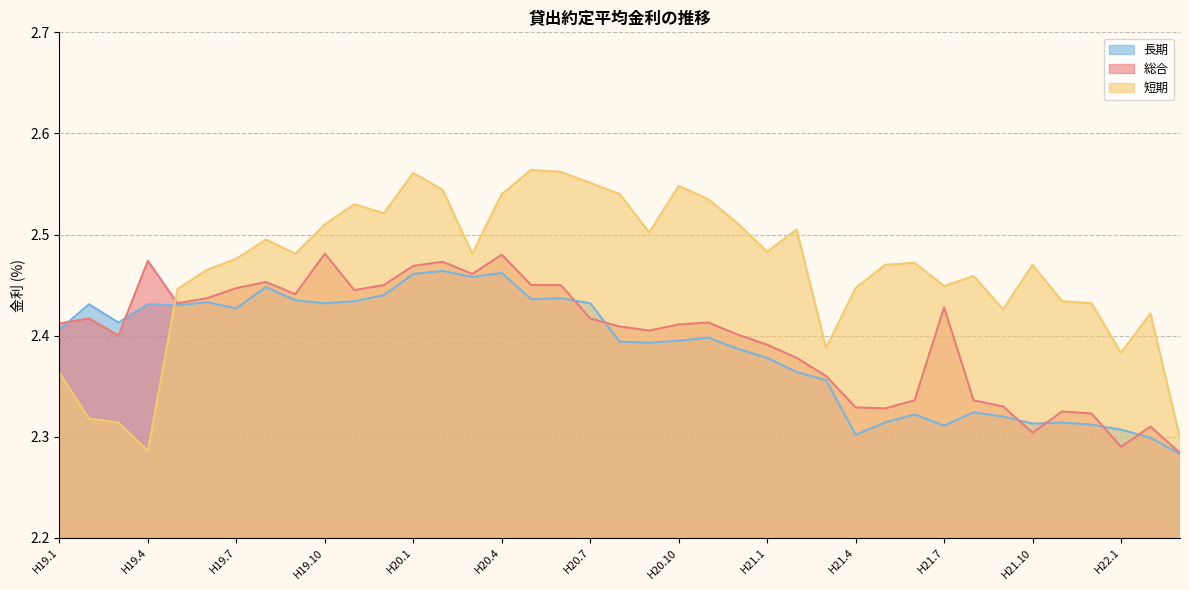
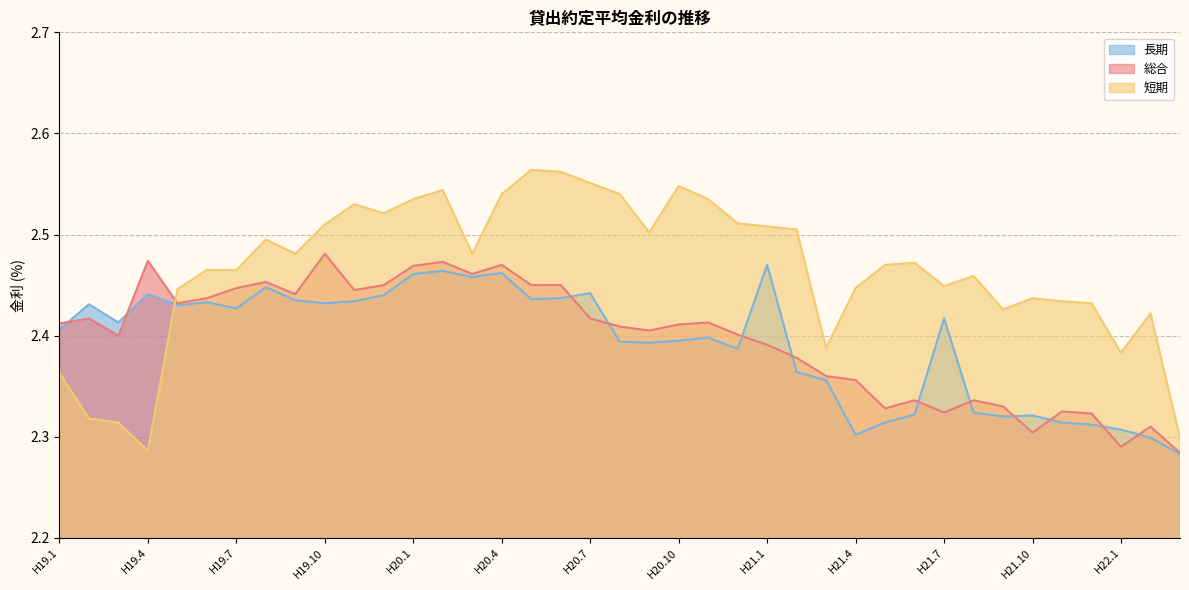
長期, H19.4: 2.431 -> 2.441
短期, H19.7: 2.476 -> 2.465
短期, H20.1: 2.561 -> 2.535
総合, H20.4: 2.48 -> 2.47
長期, H20.7: 2.432 -> 2.442
長期, H21.1: 2.378 -> 2.470
短期, H21.1: 2.483 -> 2.508
総合, H21.4: 2.329 -> 2.356
長期, H21.7: 2.311 -> 2.417
総合, H21.7: 2.428 -> 2.324
長期, H21.10: 2.313 -> 2.321
短期, H21.10: 2.470 -> 2.437
